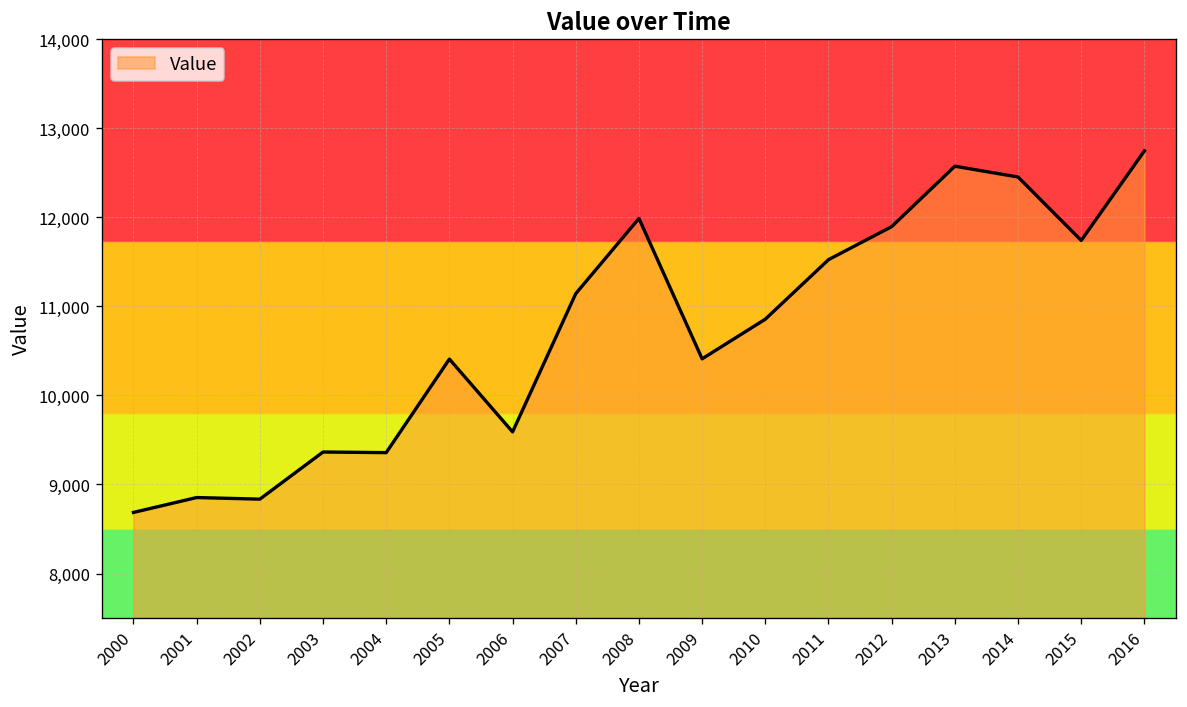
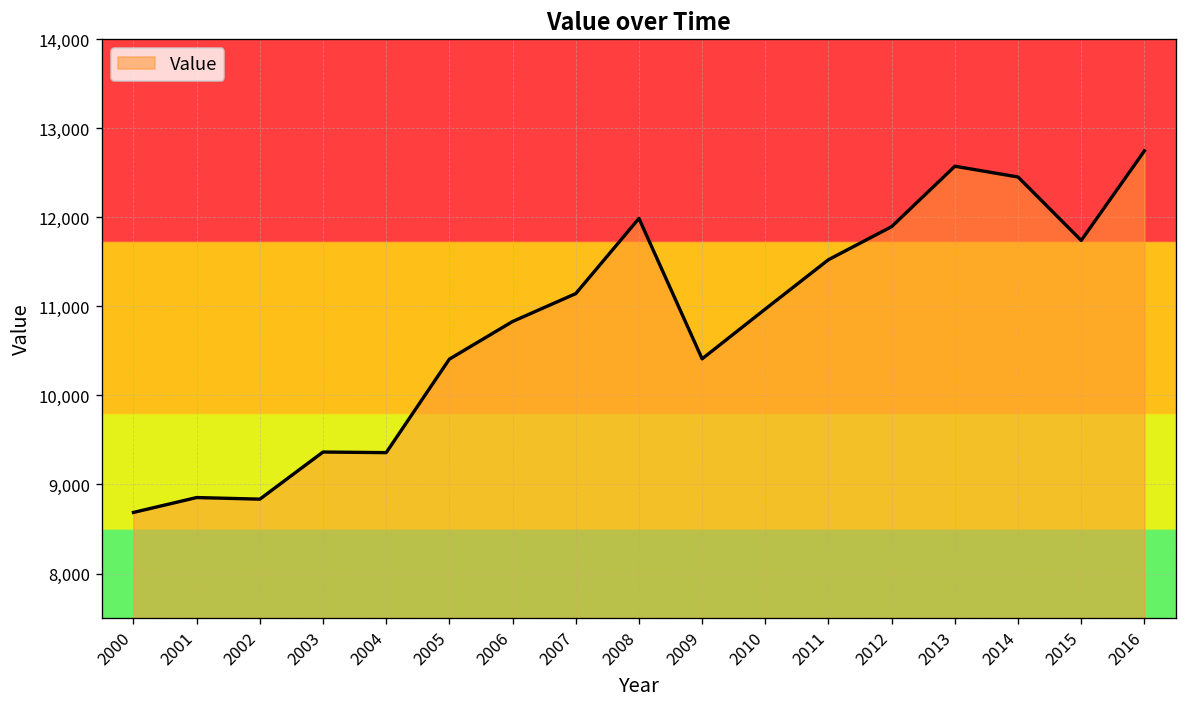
2006: 9,600 -> 10,800
2010: 10,900 -> 11,000
